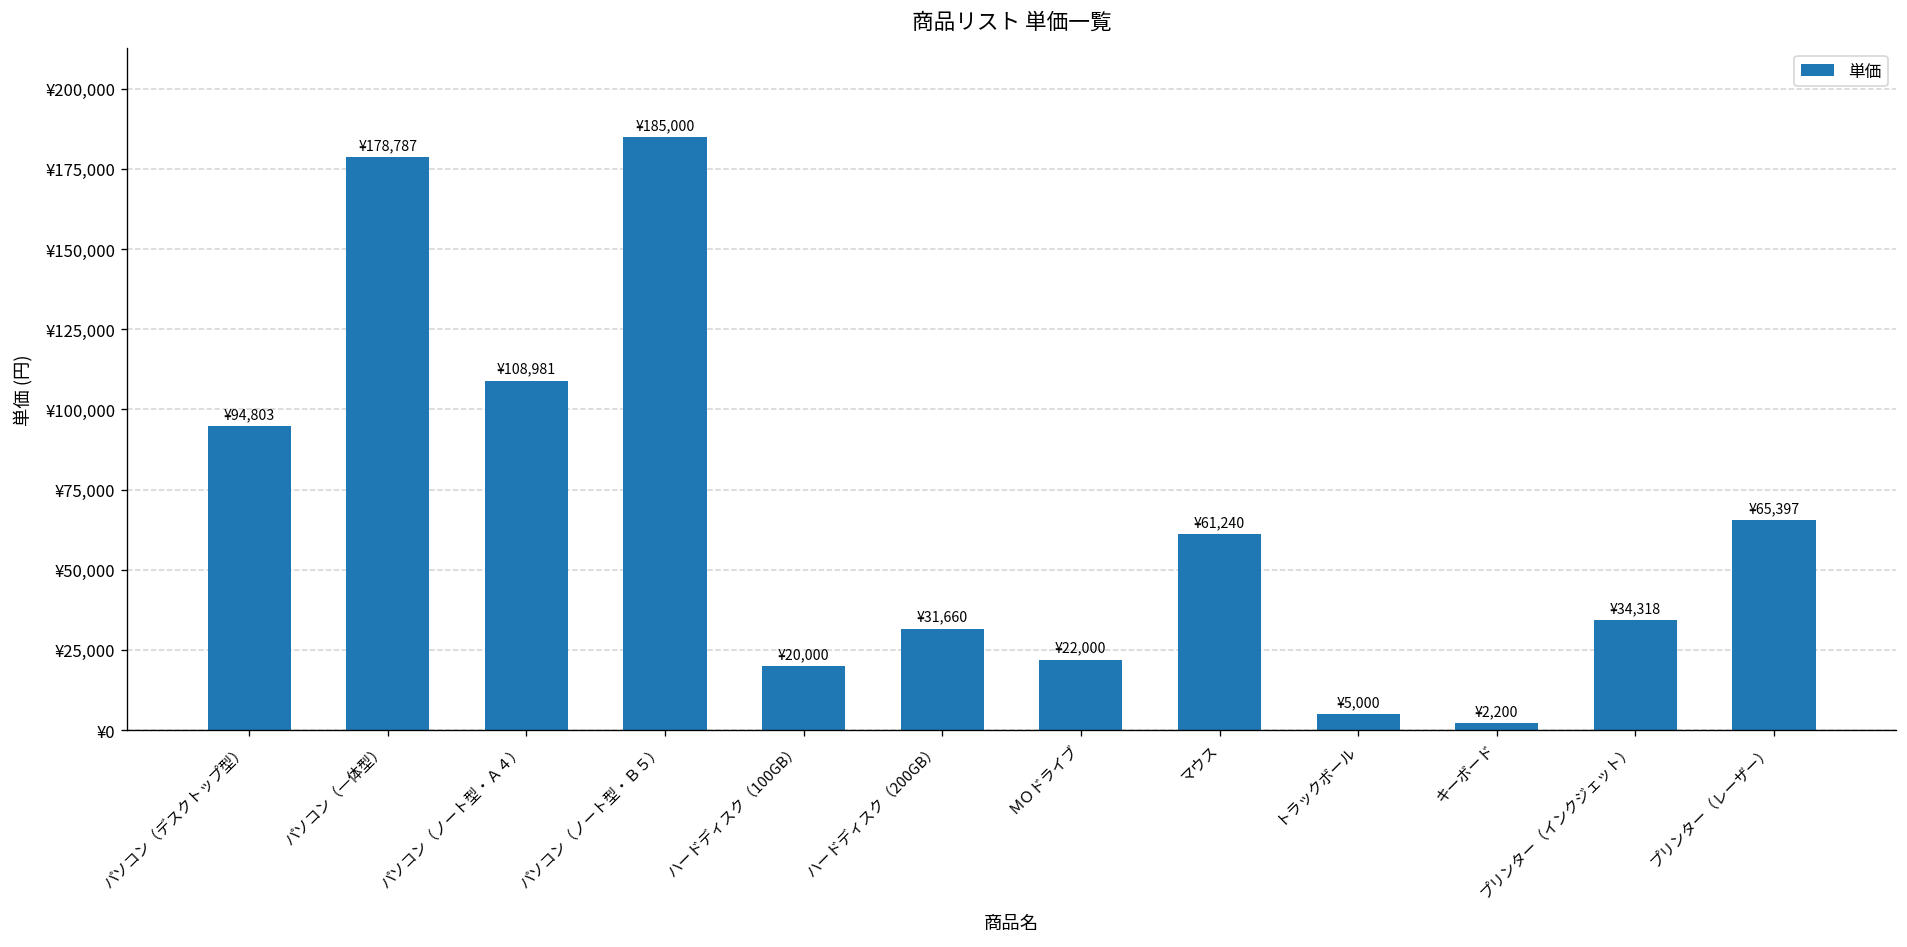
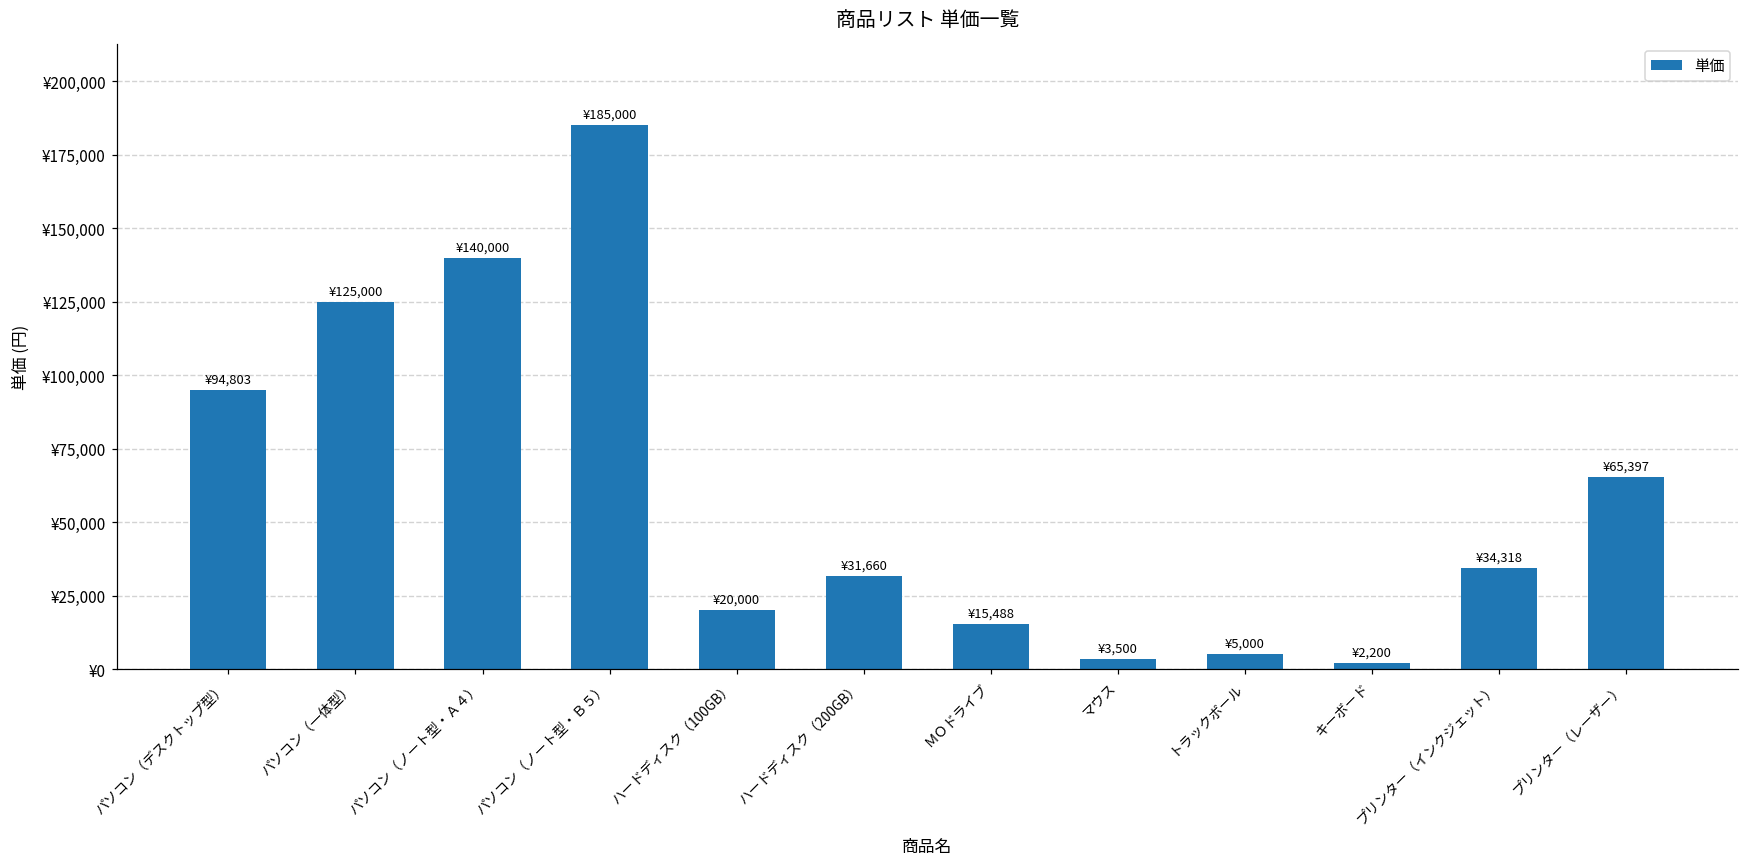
パソコン（一体型）: ¥178,787 -> ¥125,000
パソコン（ノート型・Ａ４）: ¥108,981 -> ¥140,000
ＭＯドライブ: ¥22,000 -> ¥15,488
マウス: ¥61,240 -> ¥3,500
